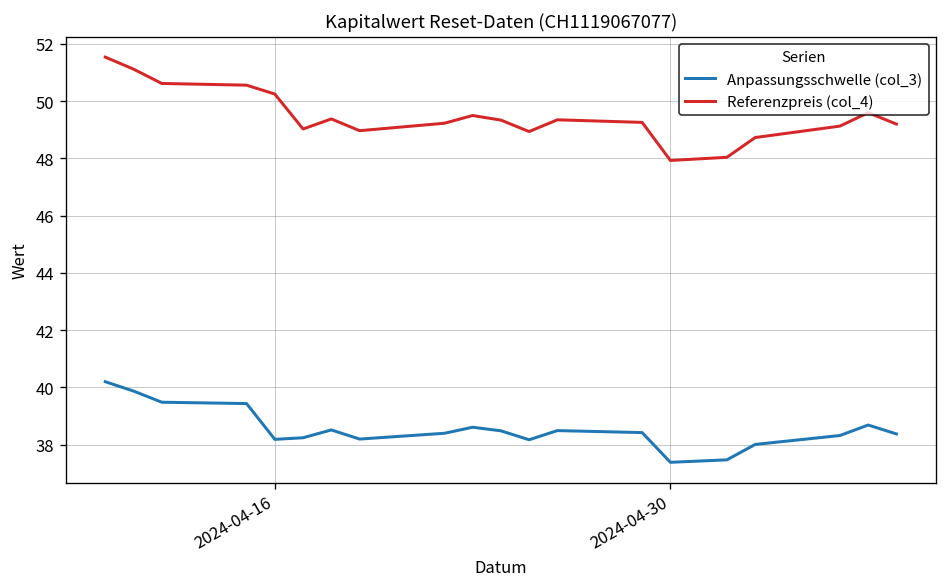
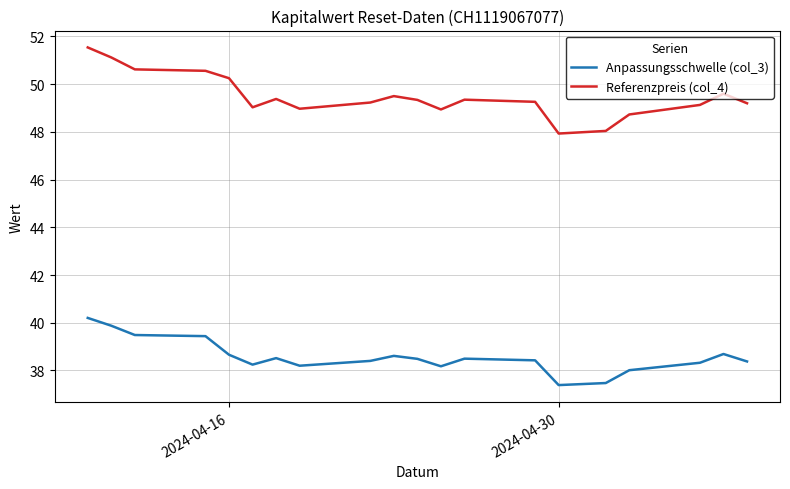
Anpassungsschwelle (col_3), 2024-04-16: 38.2 -> 38.7
